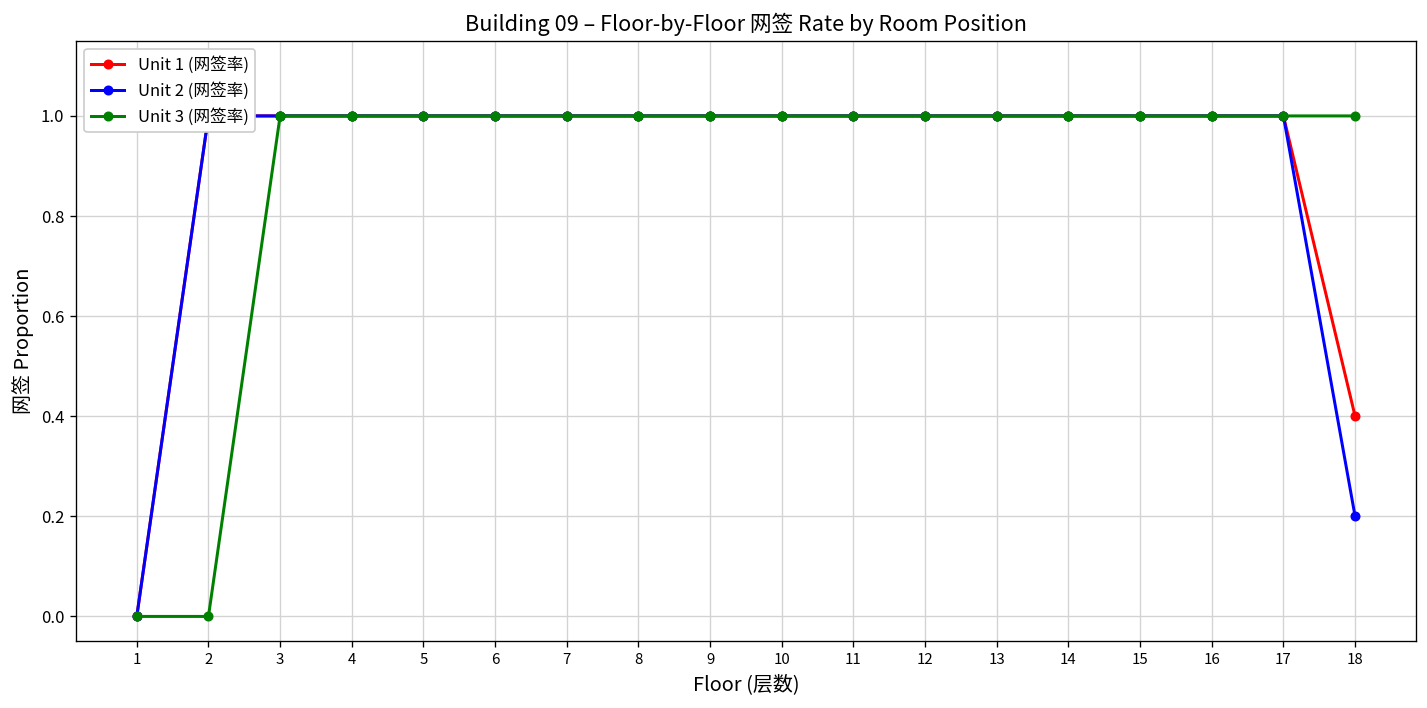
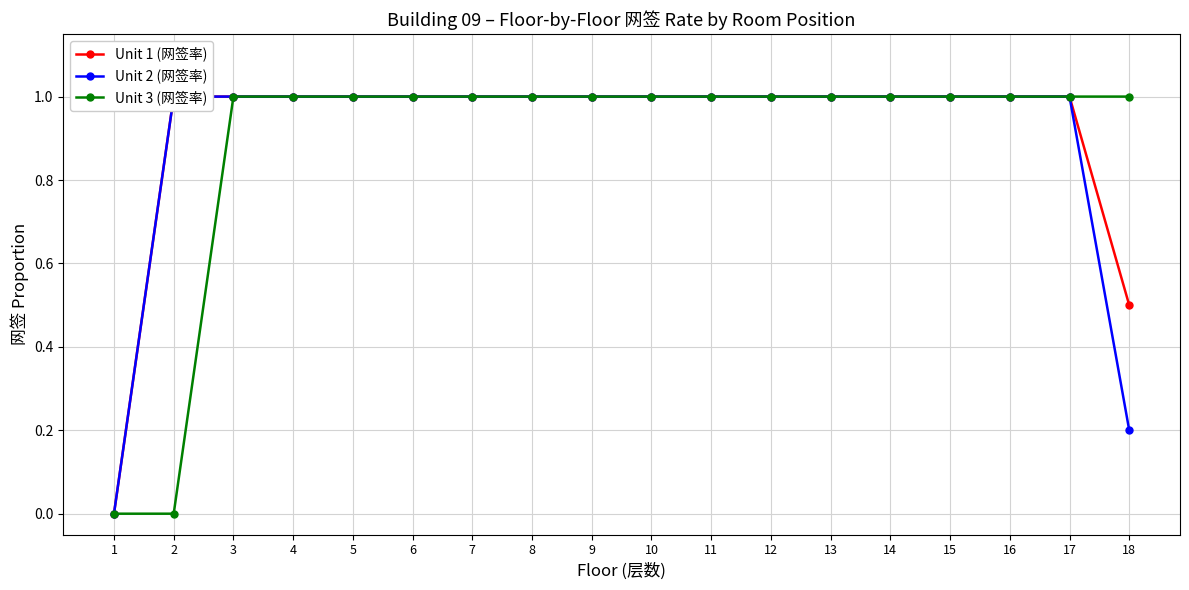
Unit 1 (网签率), 18: 0.4 -> 0.5
